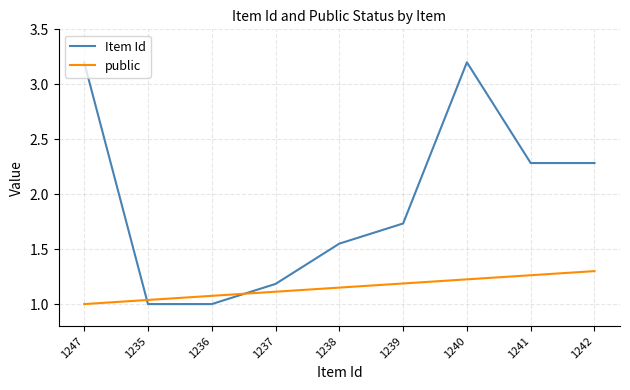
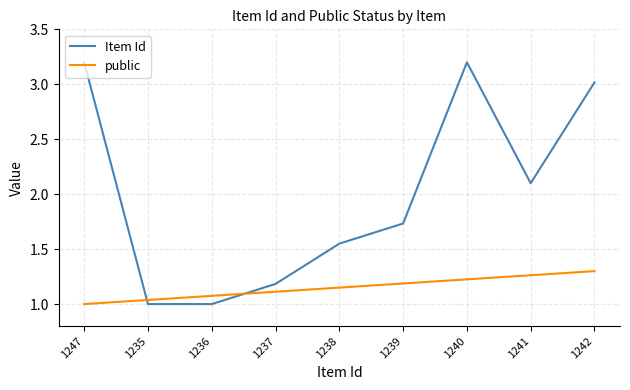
Item Id, 1241: 2.28 -> 2.10
Item Id, 1242: 2.28 -> 3.02
